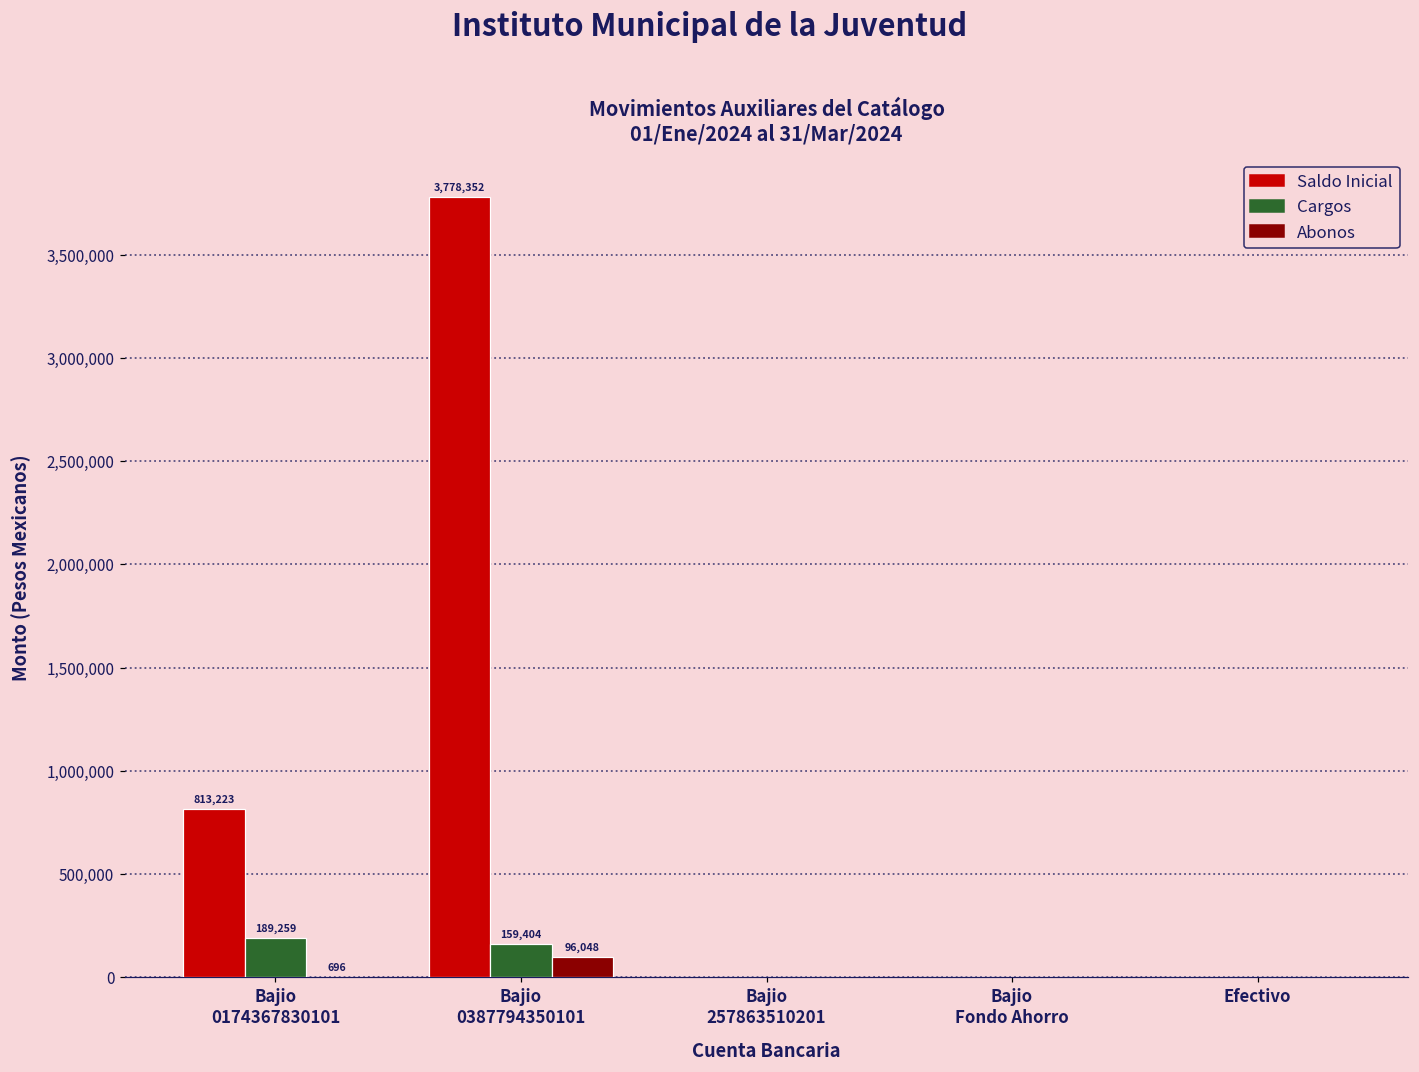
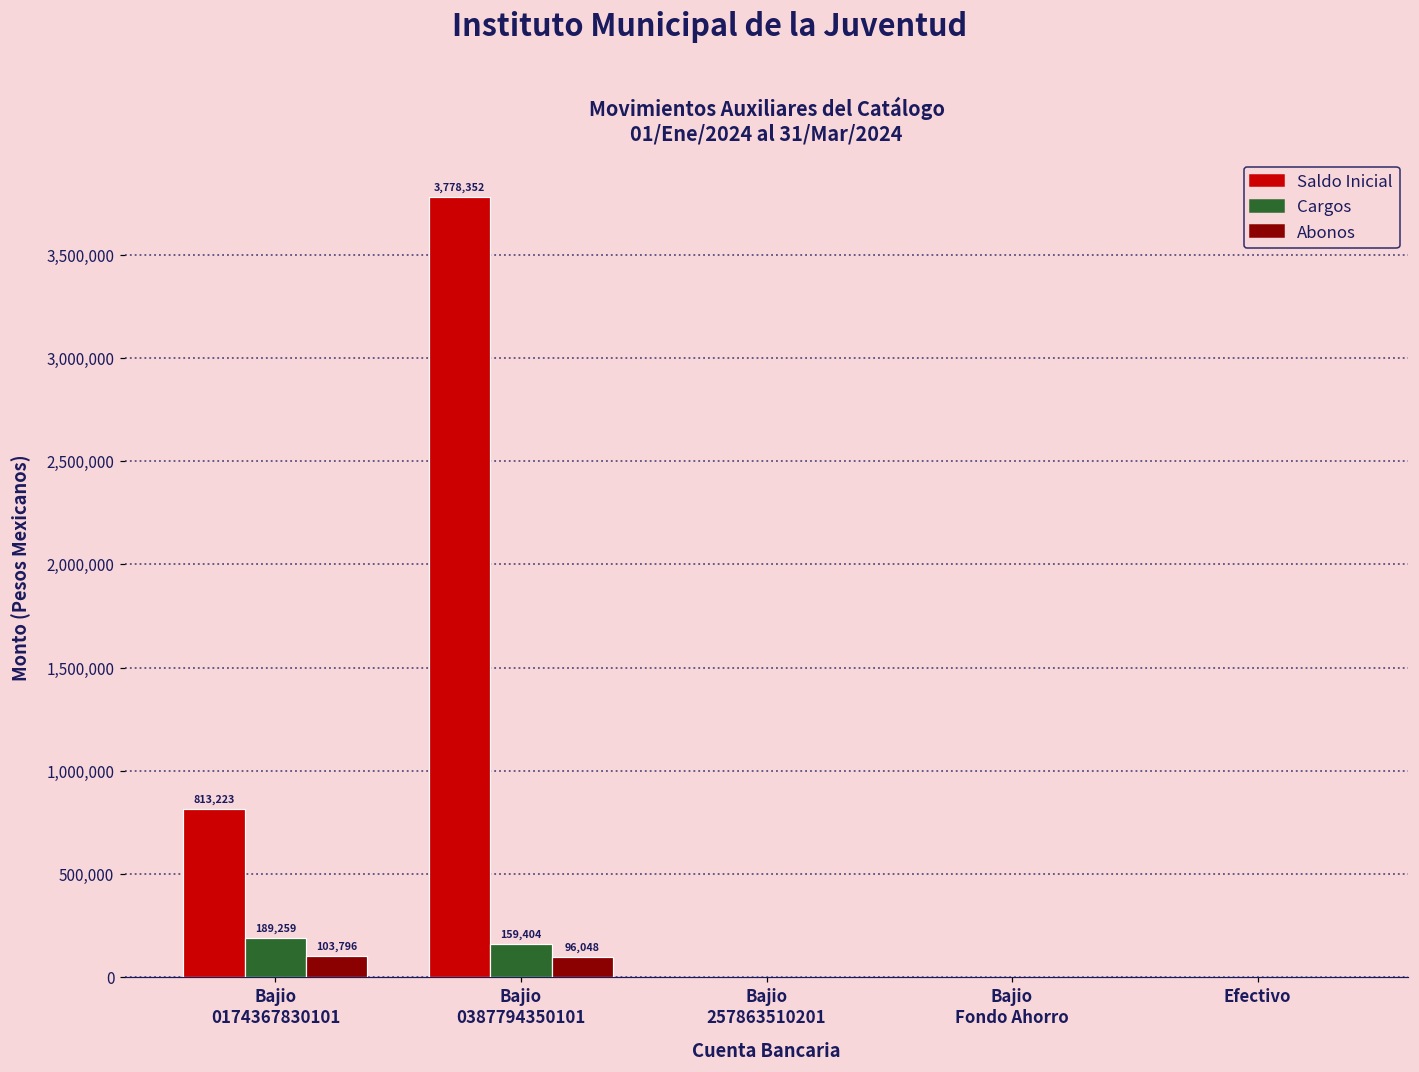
Abonos, Bajio 0174367830101: 696 -> 103,796
